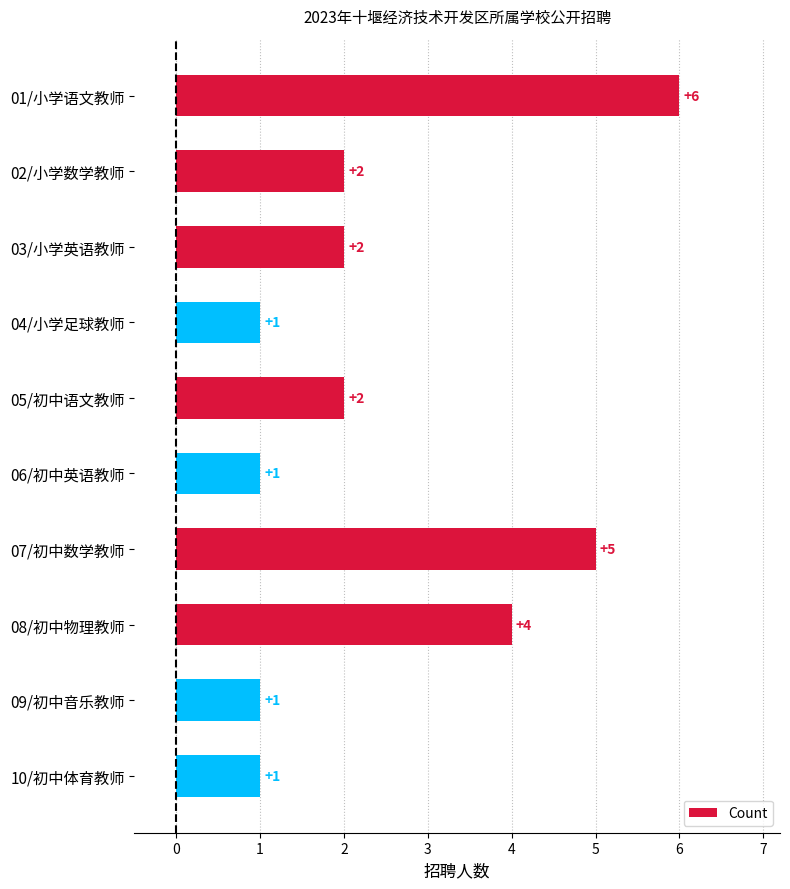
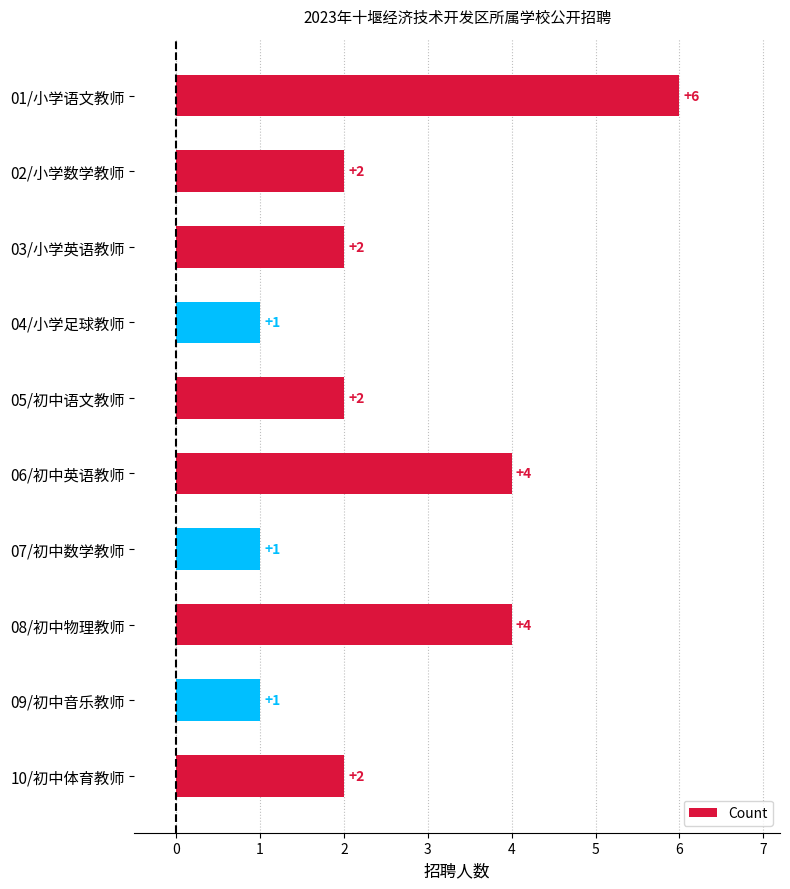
06/初中英语教师: +1 -> +4
07/初中数学教师: +5 -> +1
10/初中体育教师: +1 -> +2
